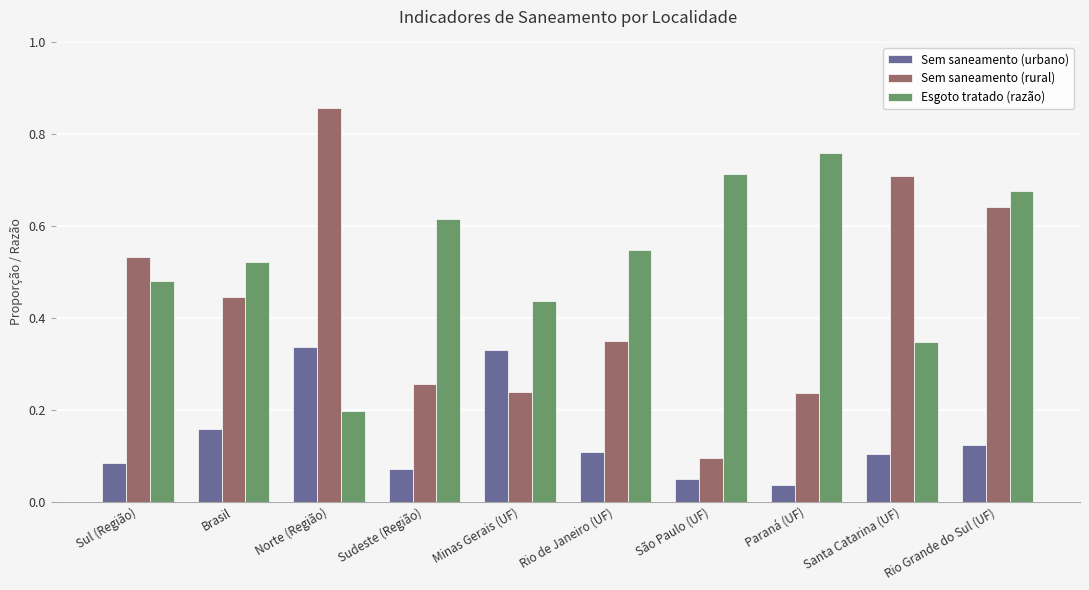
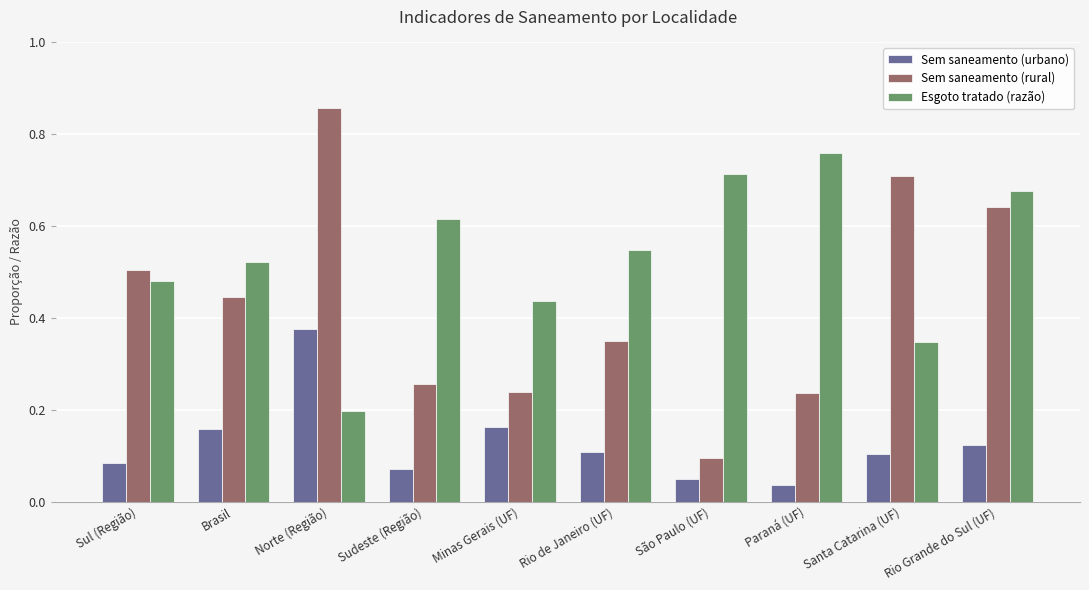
Sem saneamento (rural), Sul (Região): 0.53 -> 0.50
Sem saneamento (urbano), Norte (Região): 0.34 -> 0.38
Sem saneamento (urbano), Minas Gerais (UF): 0.33 -> 0.16
